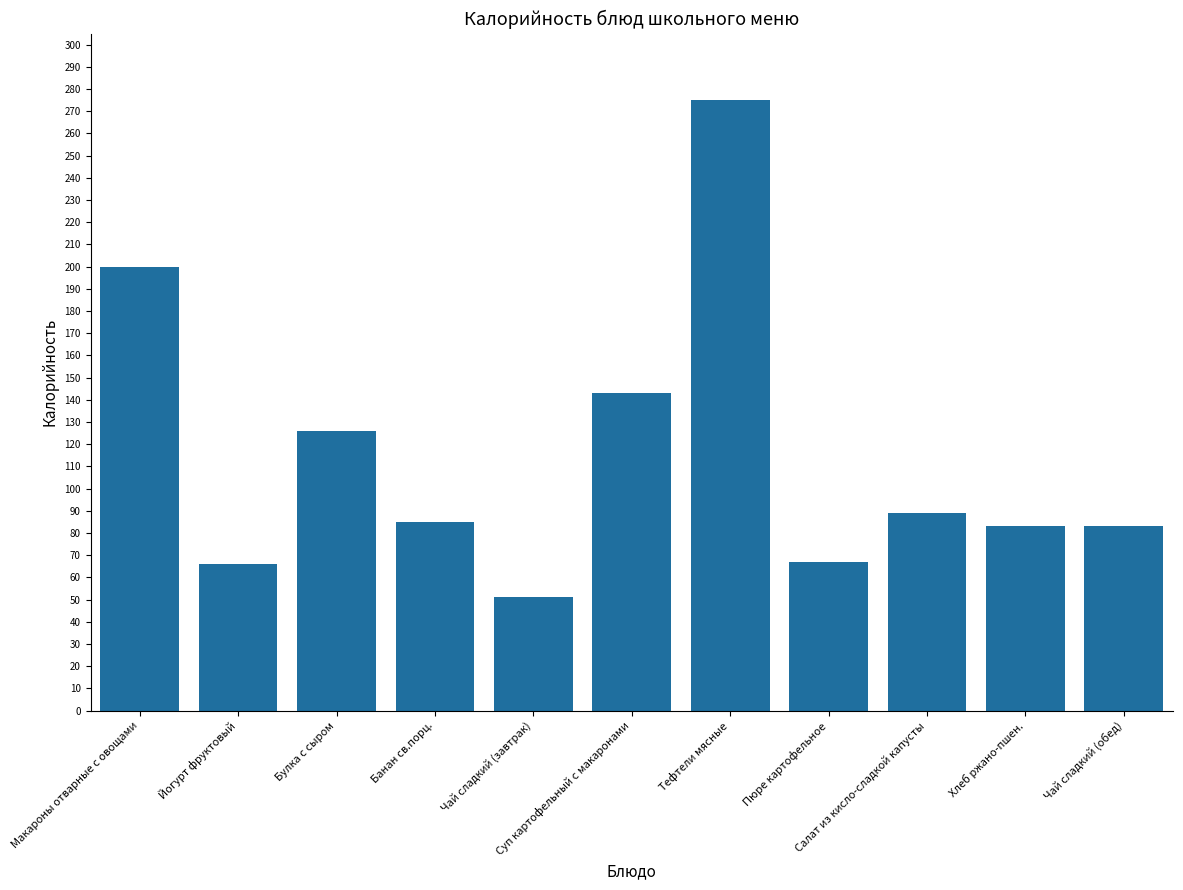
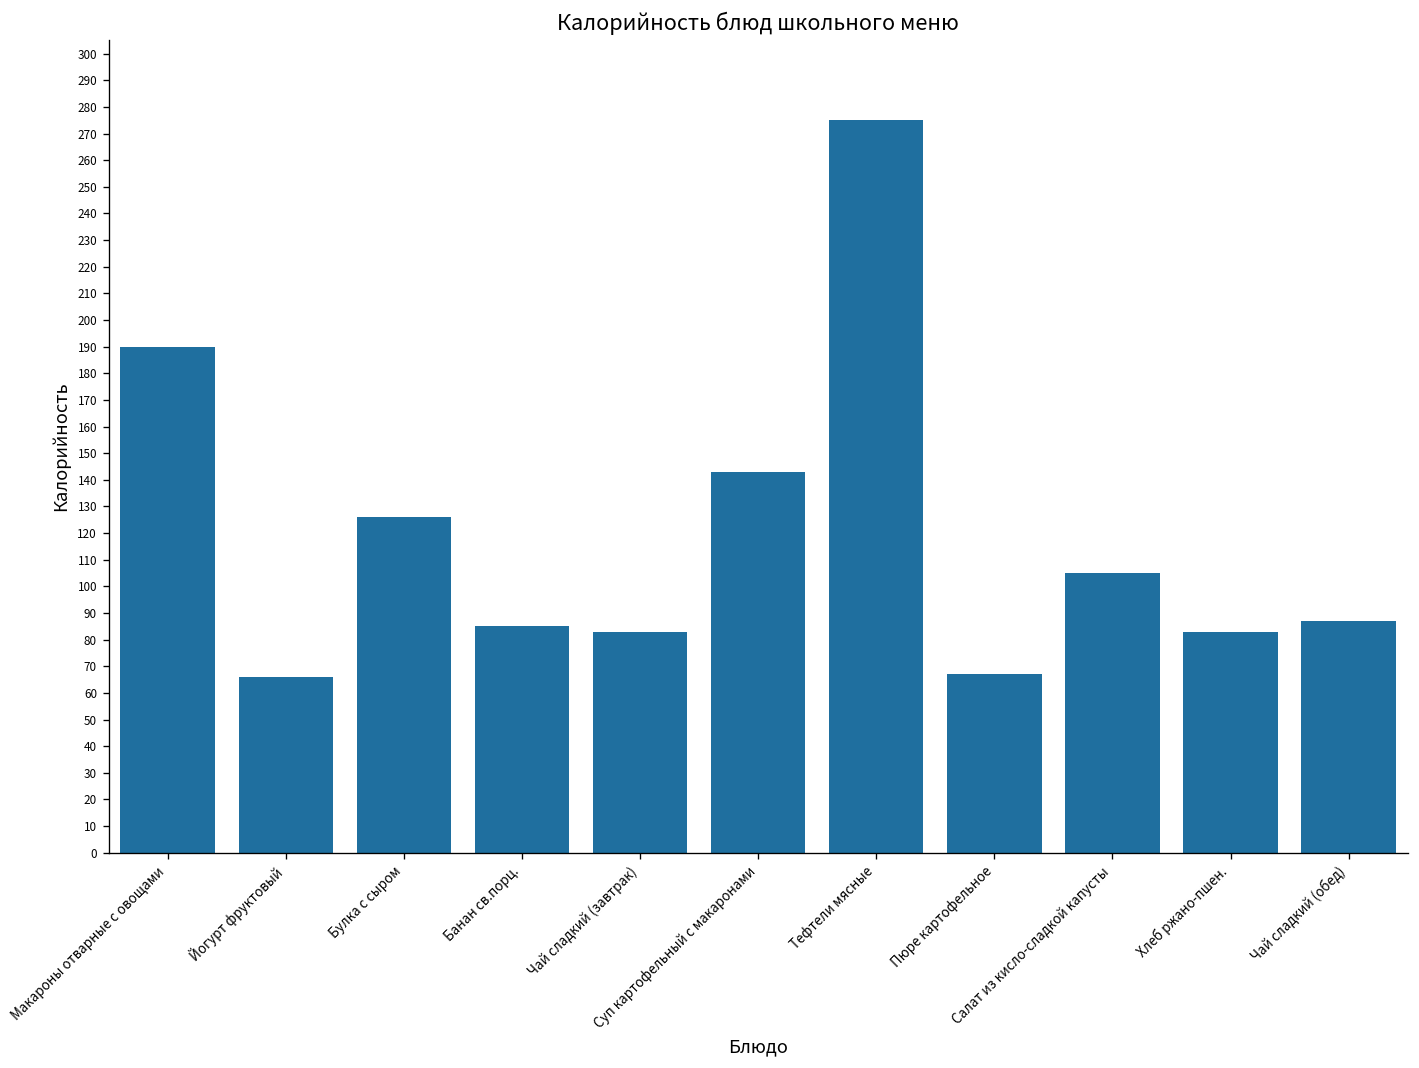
Макароны отварные с овощами: 200 -> 190
Чай сладкий (завтрак): 51 -> 83
Салат из кисло-сладкой капусты: 89 -> 105
Чай сладкий (обед): 83 -> 87
